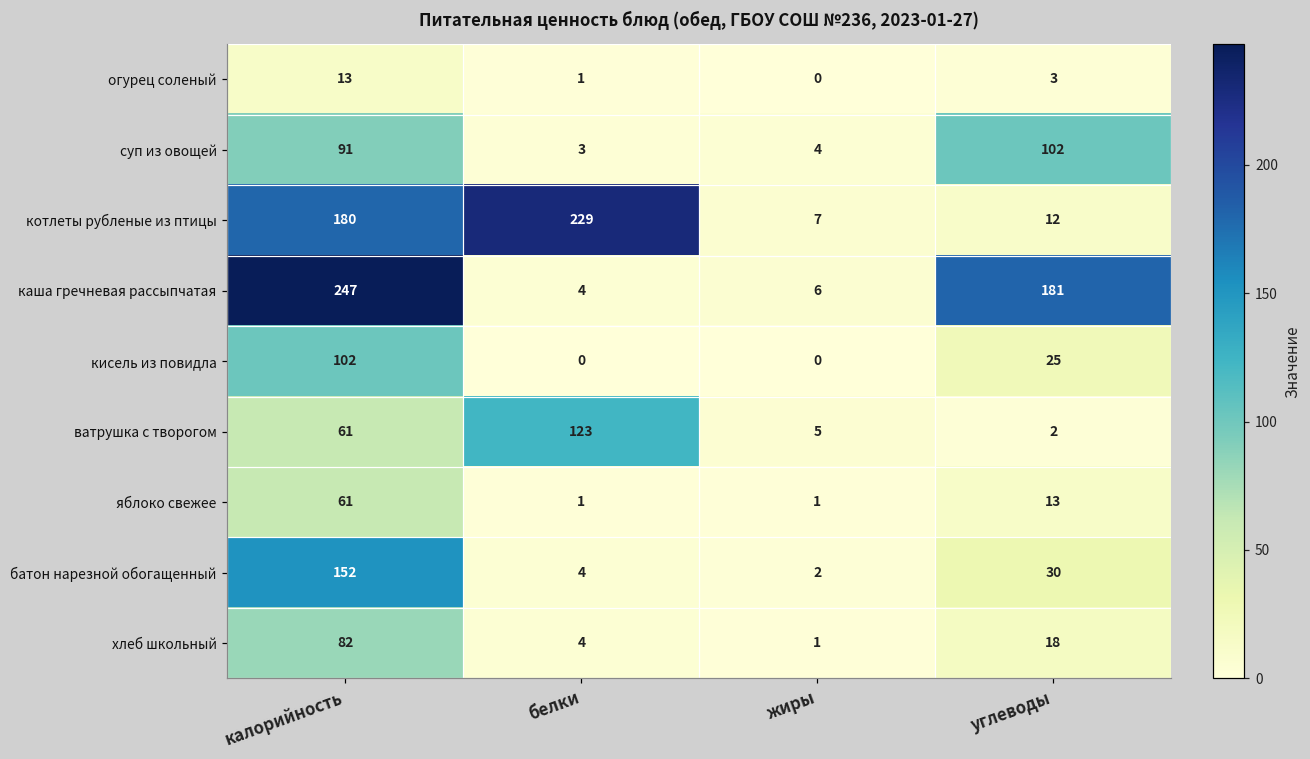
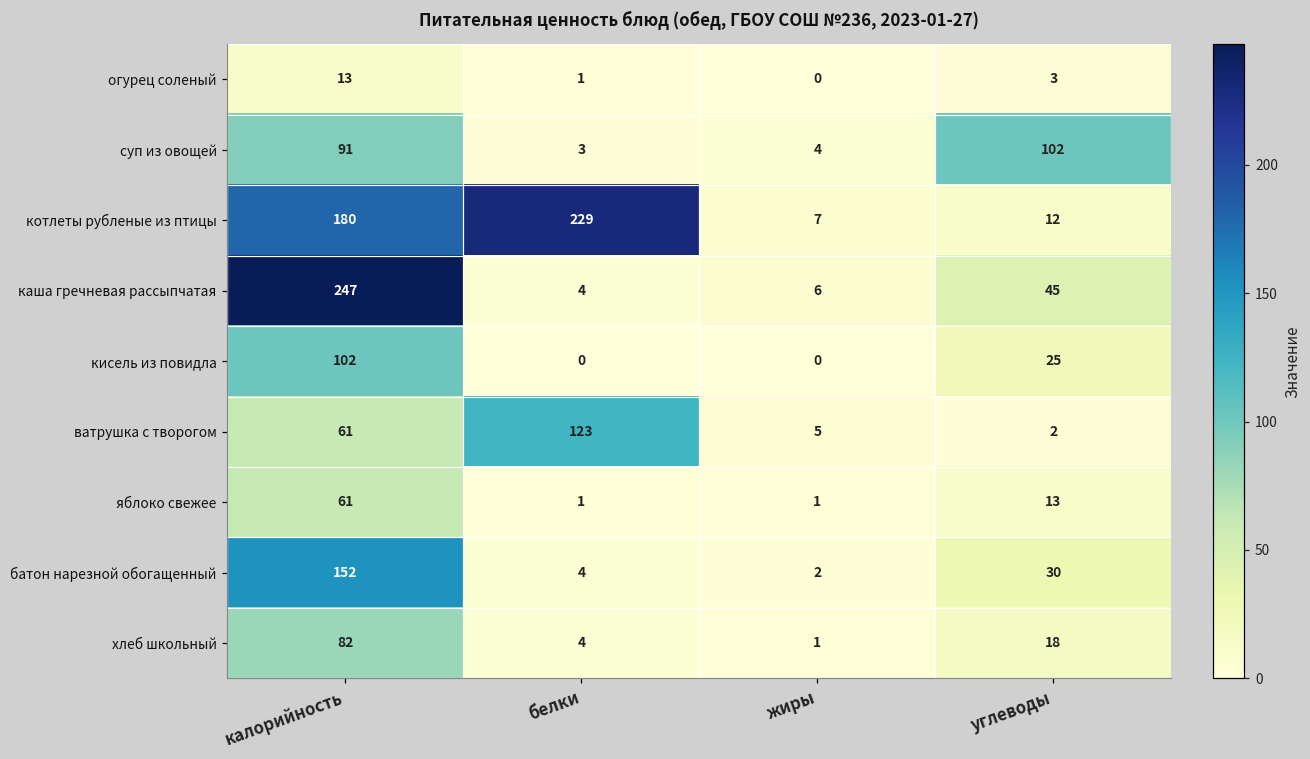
каша гречневая рассыпчатая, углеводы: 181 -> 45
